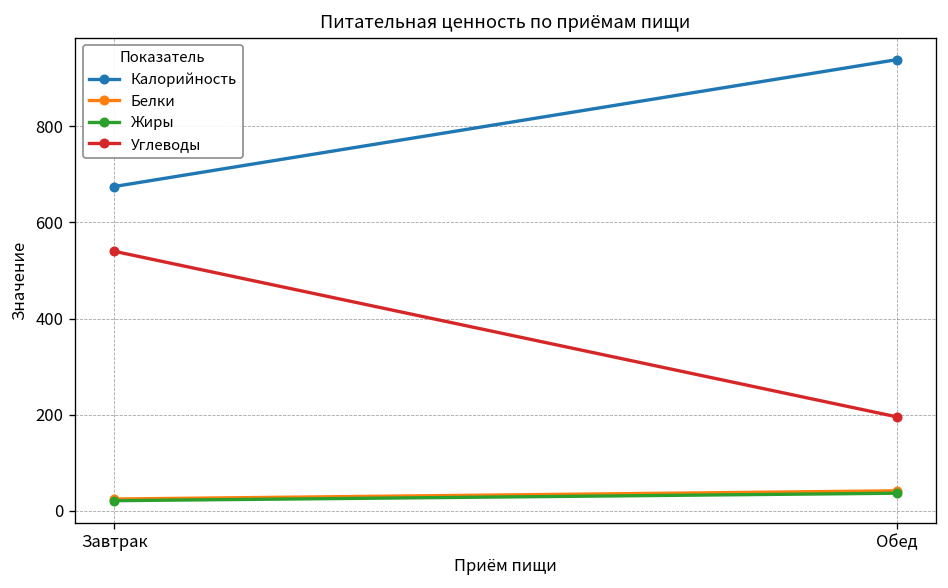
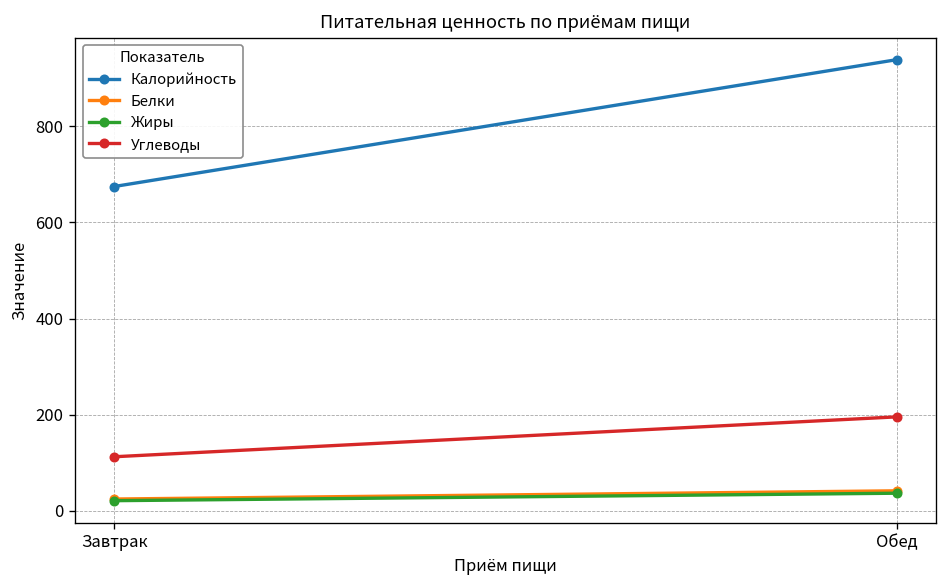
Углеводы, Завтрак: 540 -> 110
